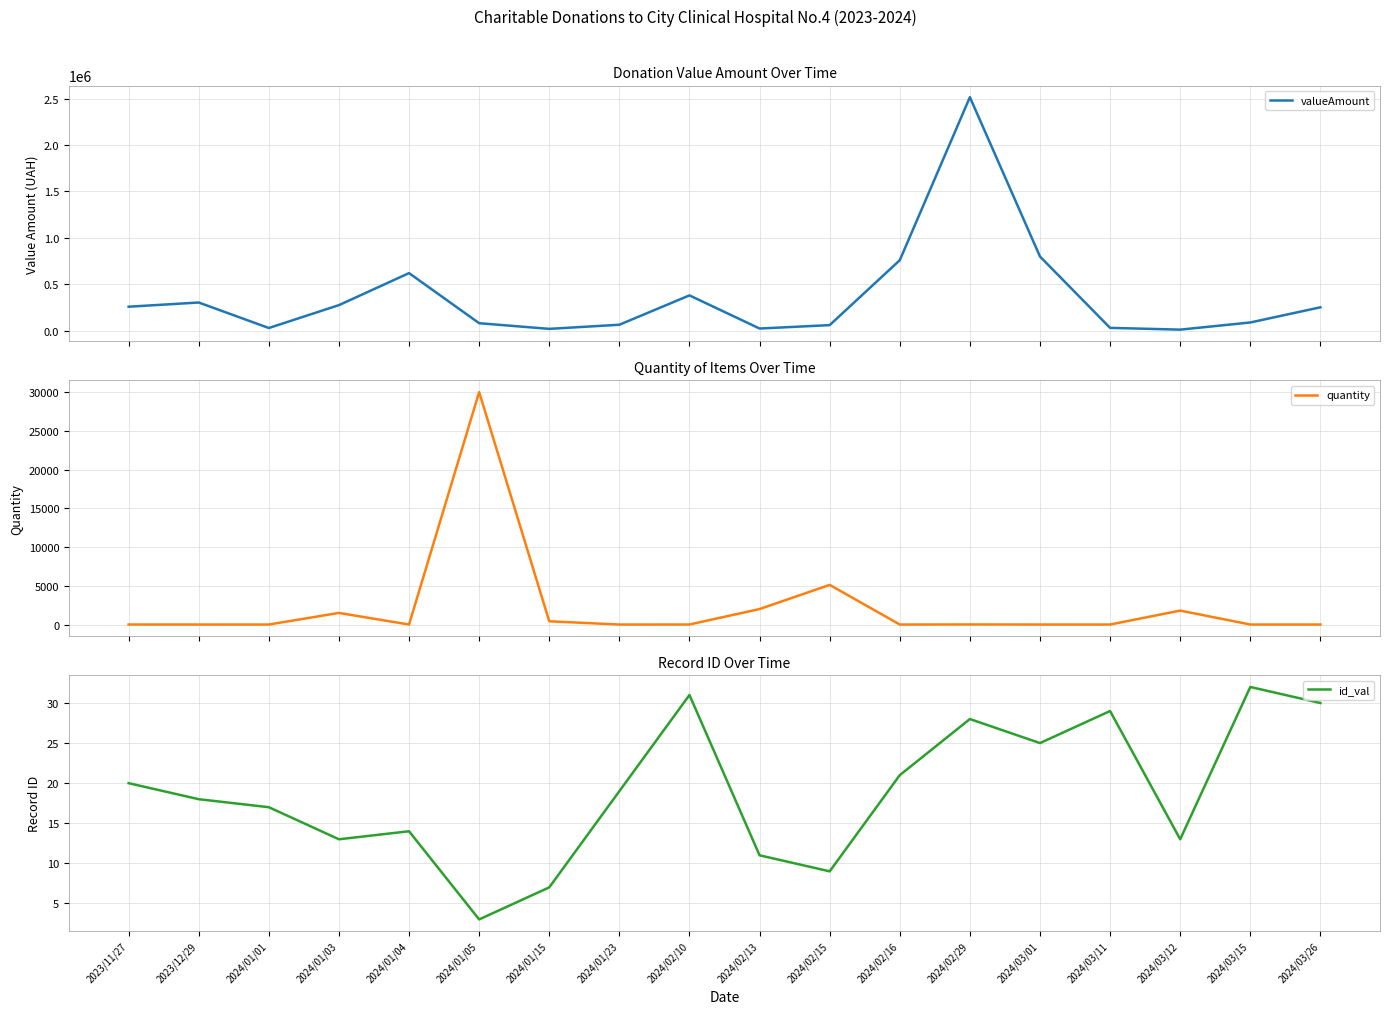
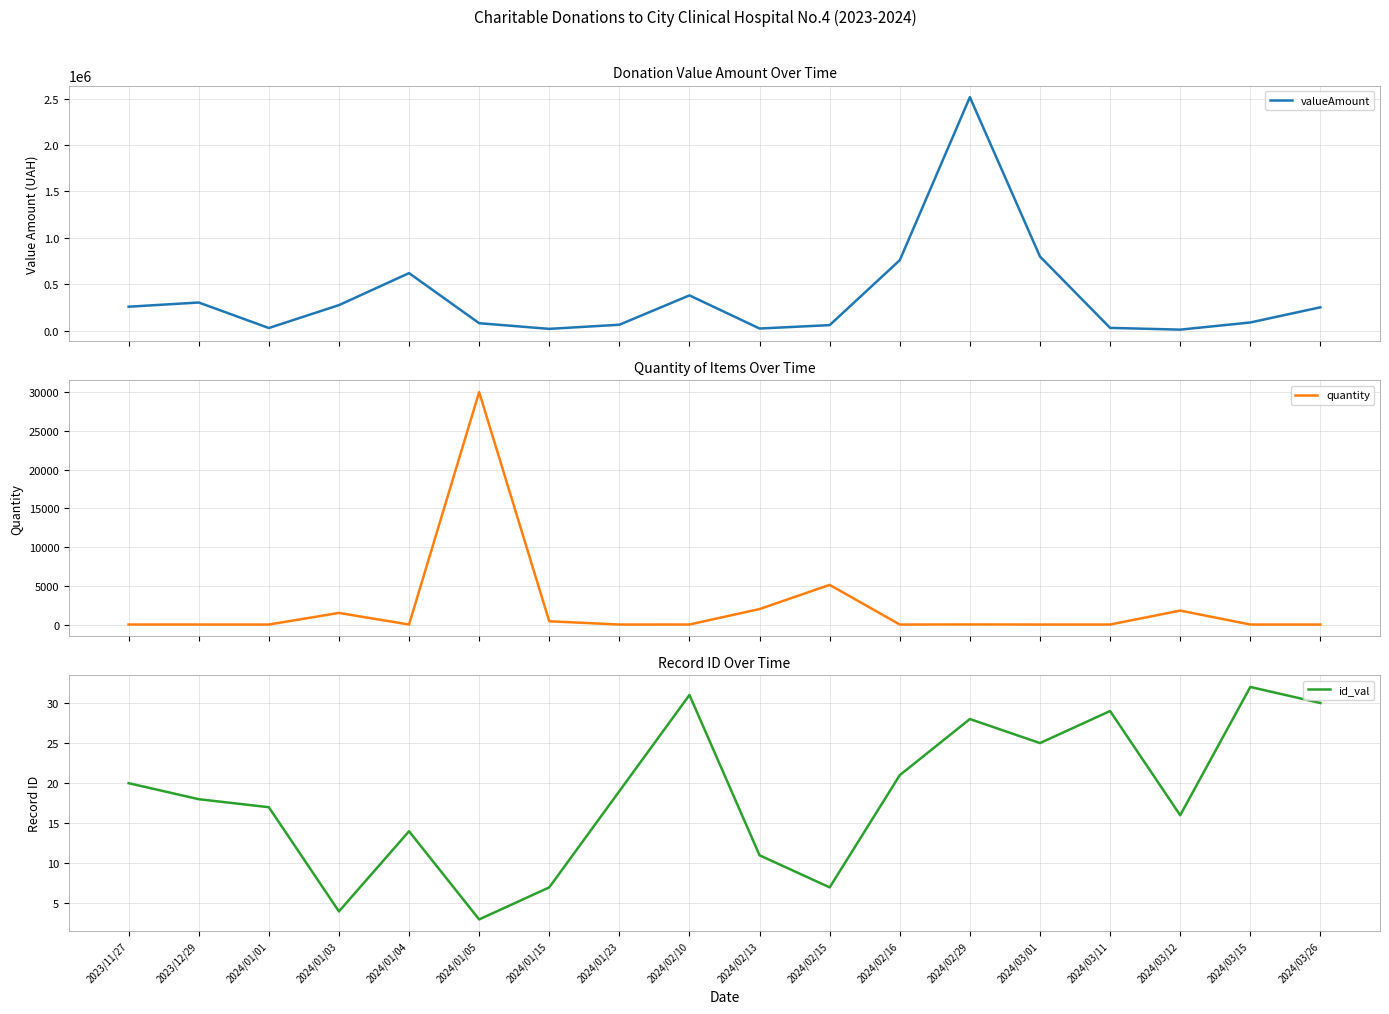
Record ID Over Time, 2024/01/03: 13 -> 4
Record ID Over Time, 2024/02/15: 9 -> 7
Record ID Over Time, 2024/03/12: 13 -> 16
